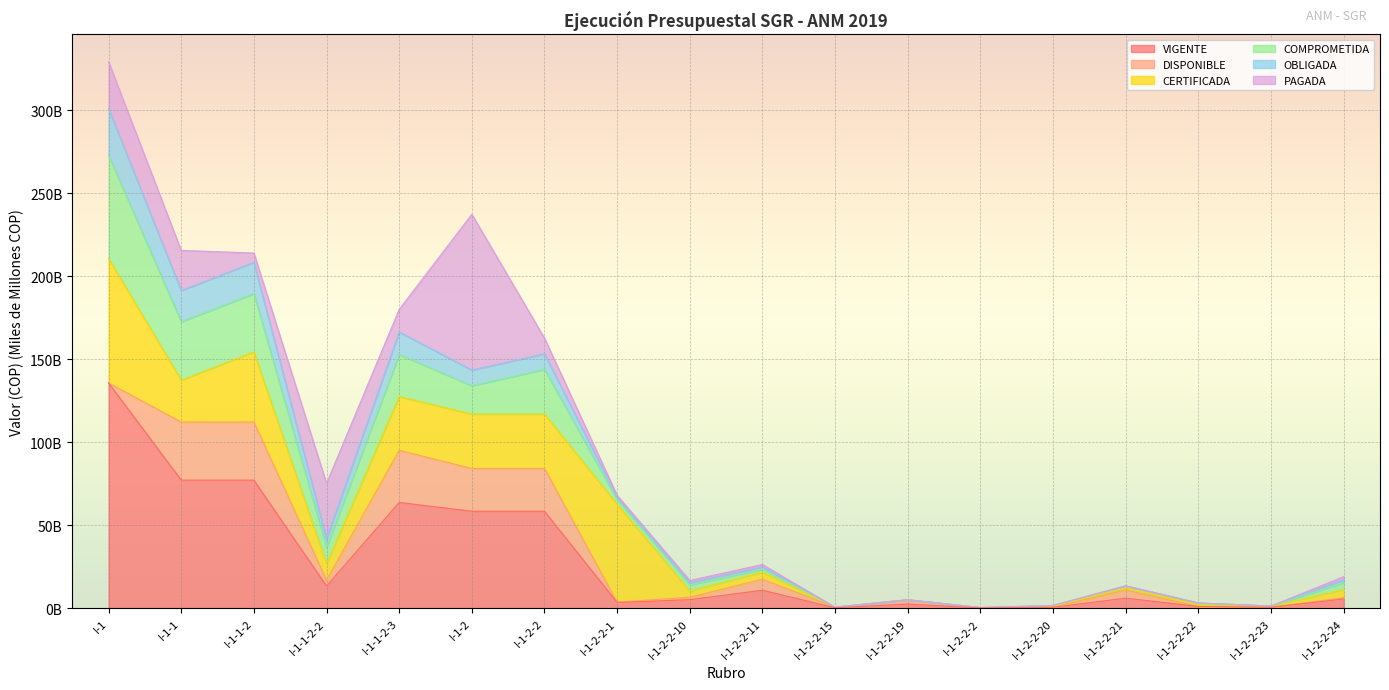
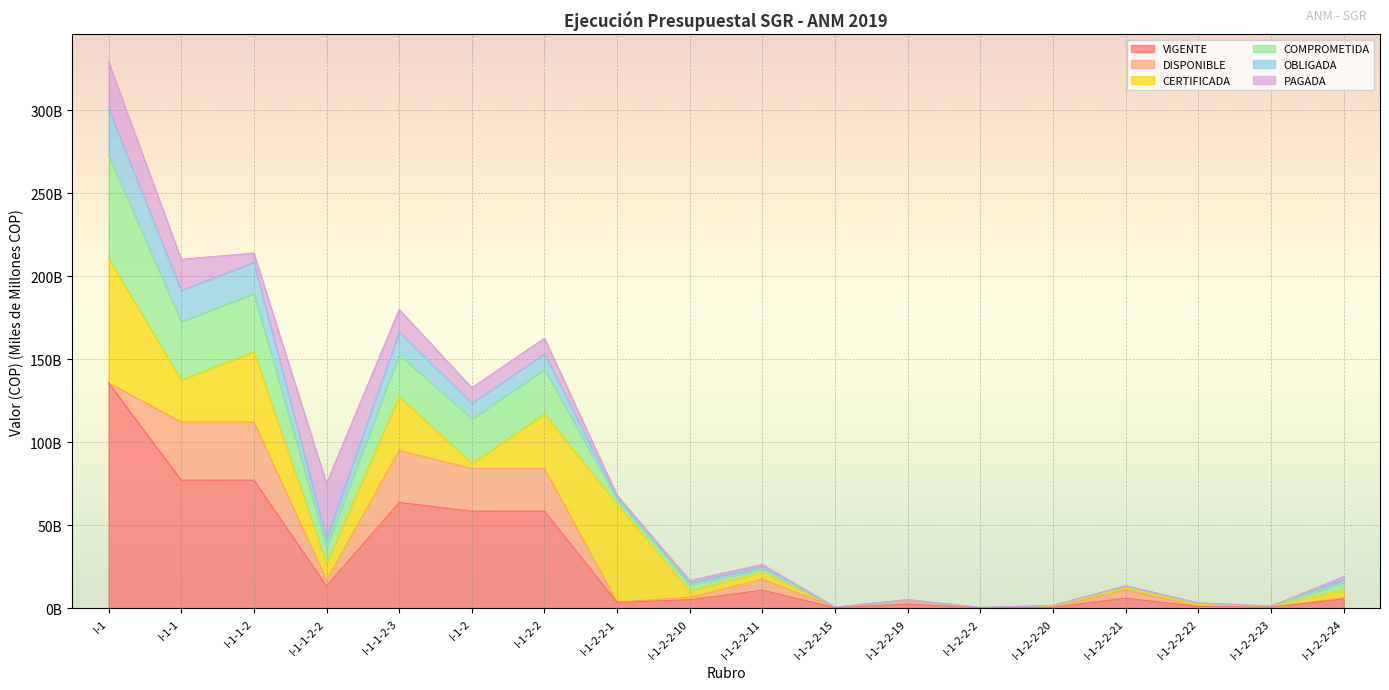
PAGADA, I-1-1: 24000000000 -> 19000000000
CERTIFICADA, I-1-2: 33000000000 -> 3000000000
COMPROMETIDA, I-1-2: 17000000000 -> 27000000000
PAGADA, I-1-2: 94000000000 -> 9000000000
